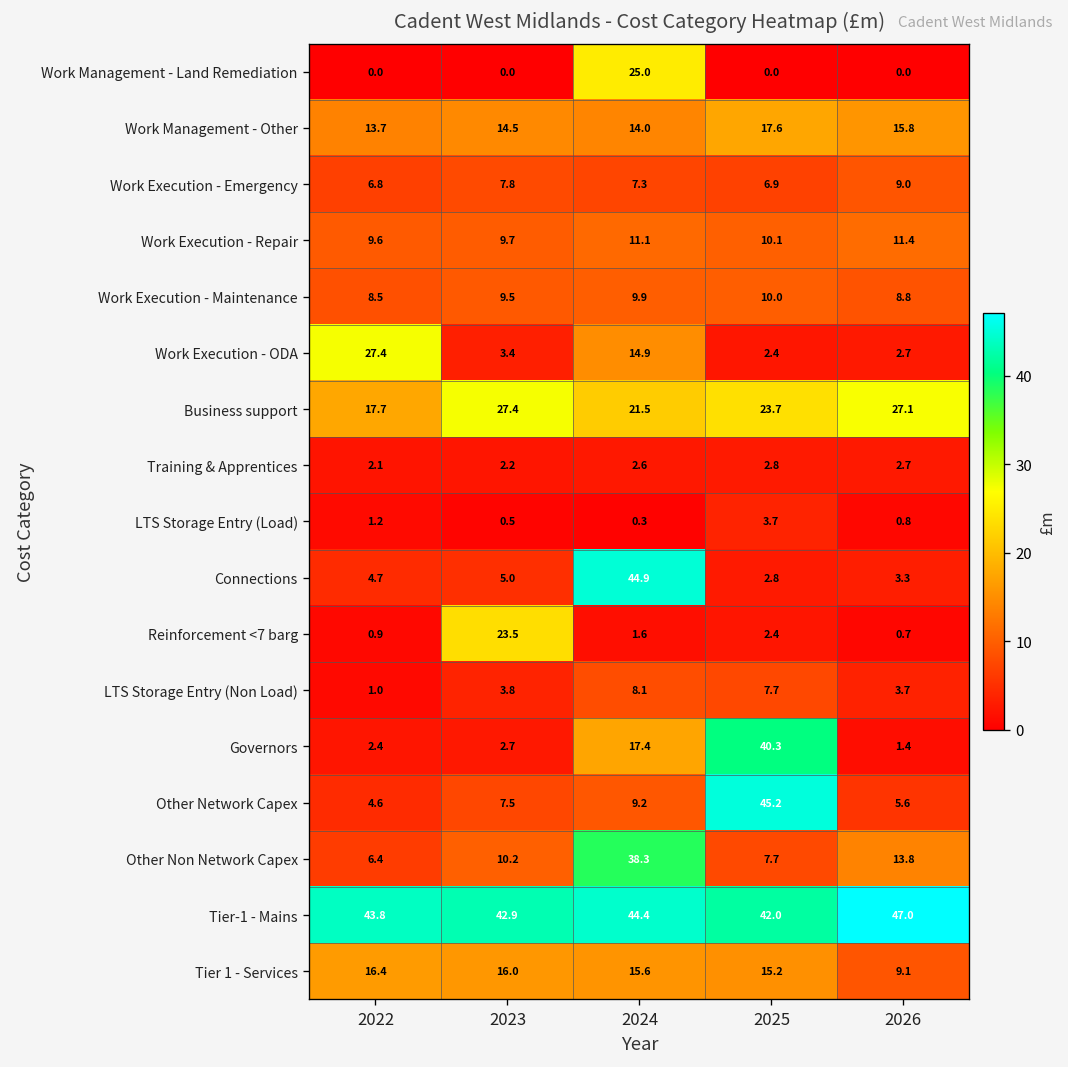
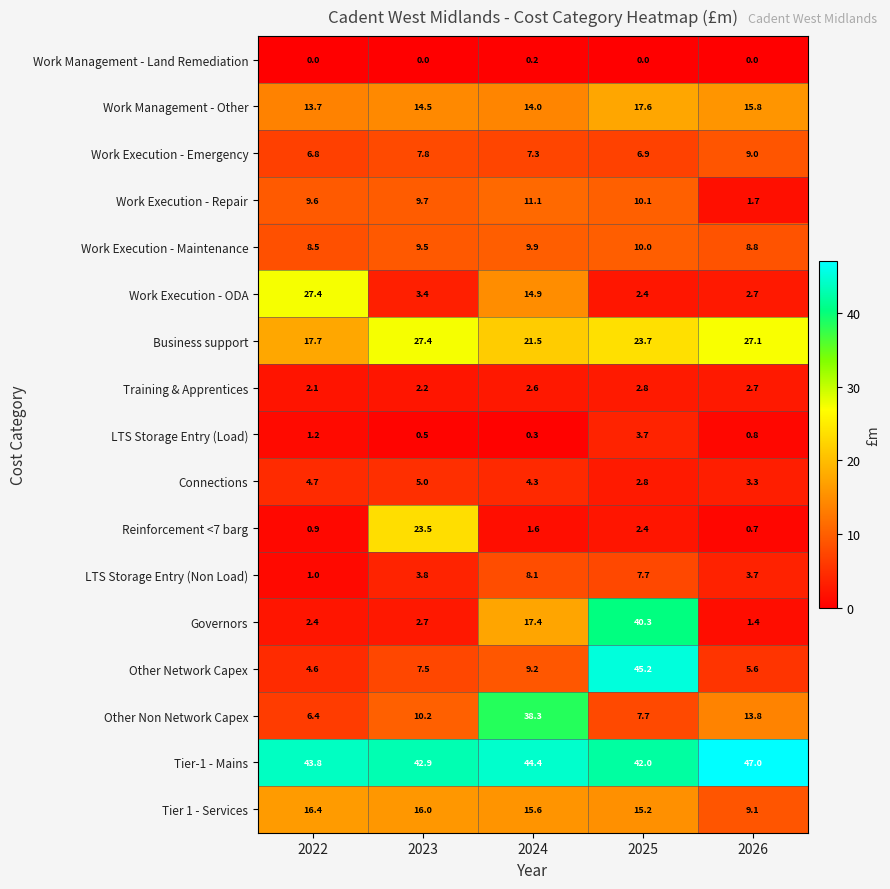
Work Management - Land Remediation, 2024: 25.0 -> 0.2
Work Execution - Repair, 2026: 11.4 -> 1.7
Connections, 2024: 44.9 -> 4.3
